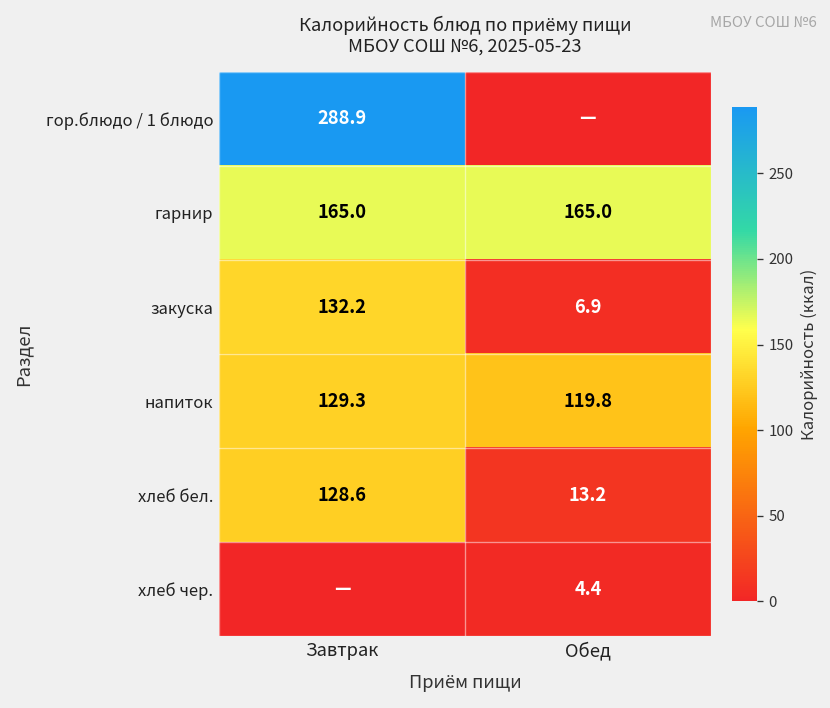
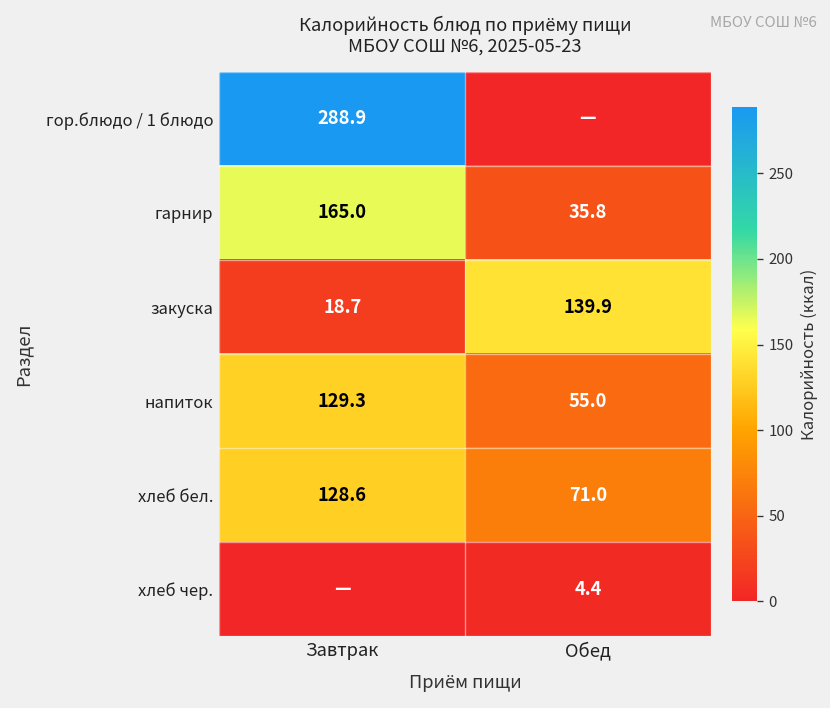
гарнир, Обед: 165.0 -> 35.8
закуска, Завтрак: 132.2 -> 18.7
закуска, Обед: 6.9 -> 139.9
напиток, Обед: 119.8 -> 55.0
хлеб бел., Обед: 13.2 -> 71.0
